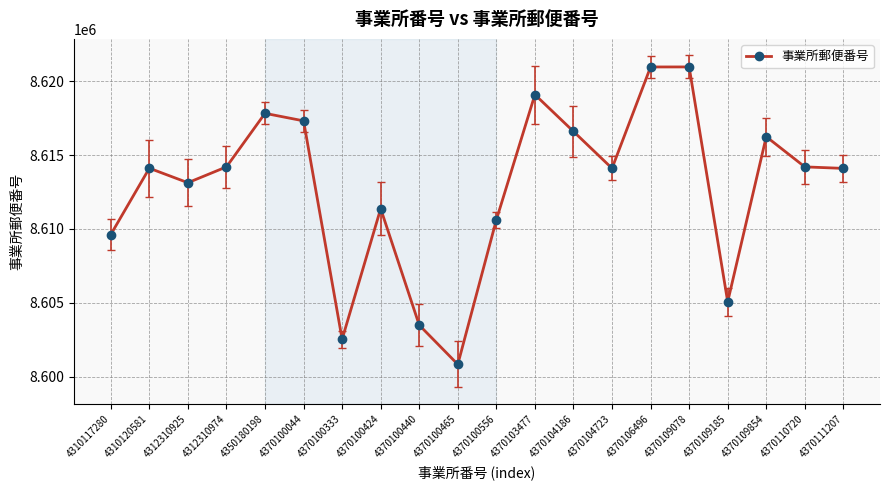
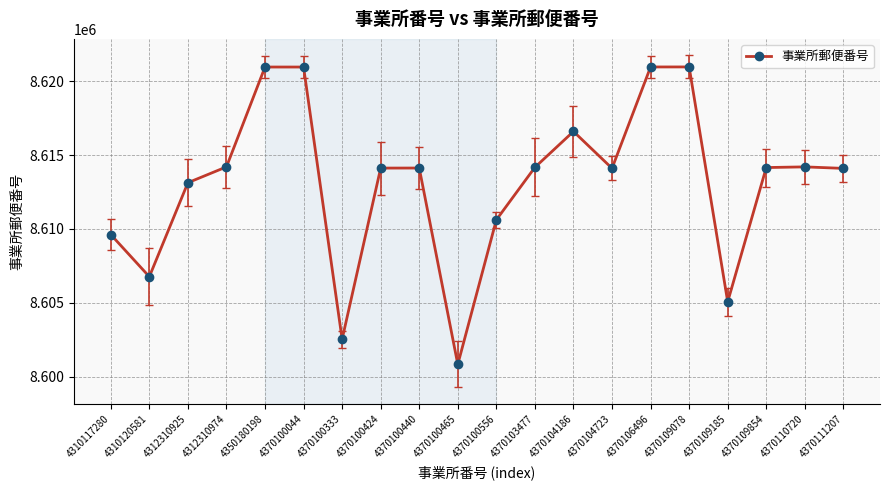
事業所郵便番号, 4310120581: 8614100 -> 8606800
事業所郵便番号, 4350180198: 8617800 -> 8621000
事業所郵便番号, 4370100044: 8617300 -> 8621000
事業所郵便番号, 4370100424: 8611400 -> 8614100
事業所郵便番号, 4370100440: 8603500 -> 8614100
事業所郵便番号, 4370103477: 8619100 -> 8614200
事業所郵便番号, 4370109854: 8616200 -> 8614200
